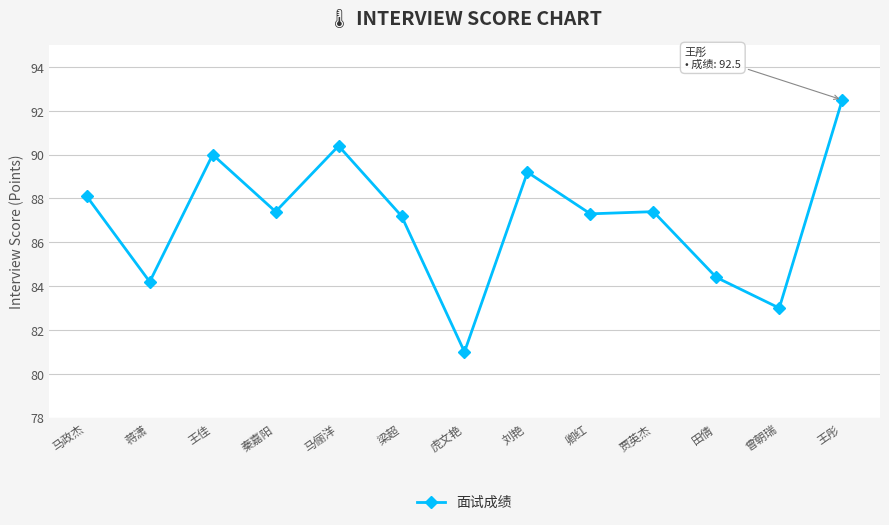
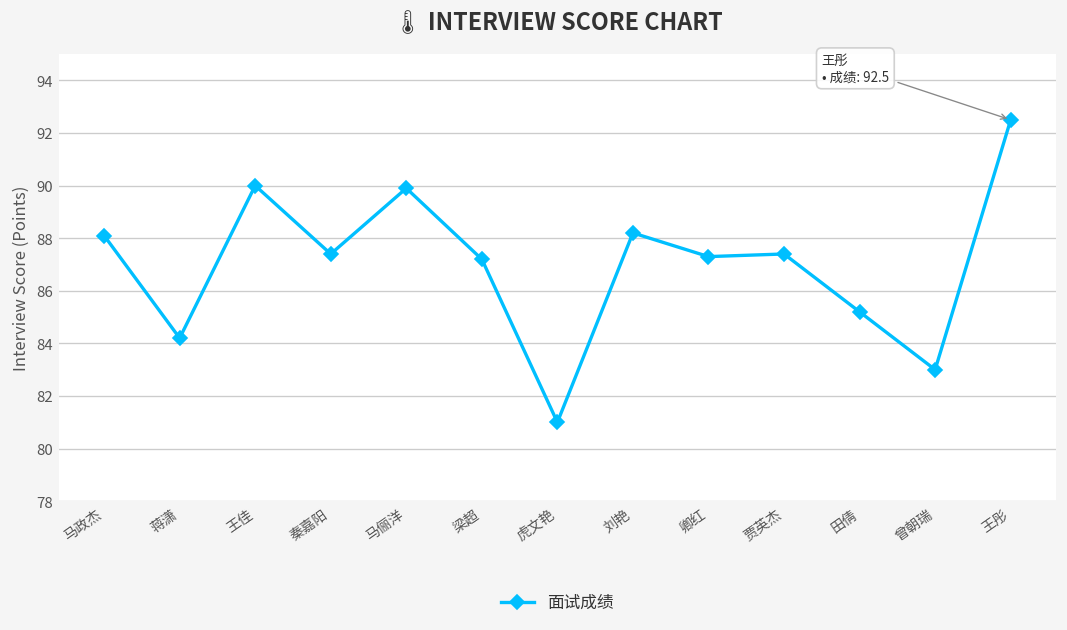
马俪洋: 90.4 -> 89.9
刘艳: 89.2 -> 88.2
田倩: 84.4 -> 85.2
